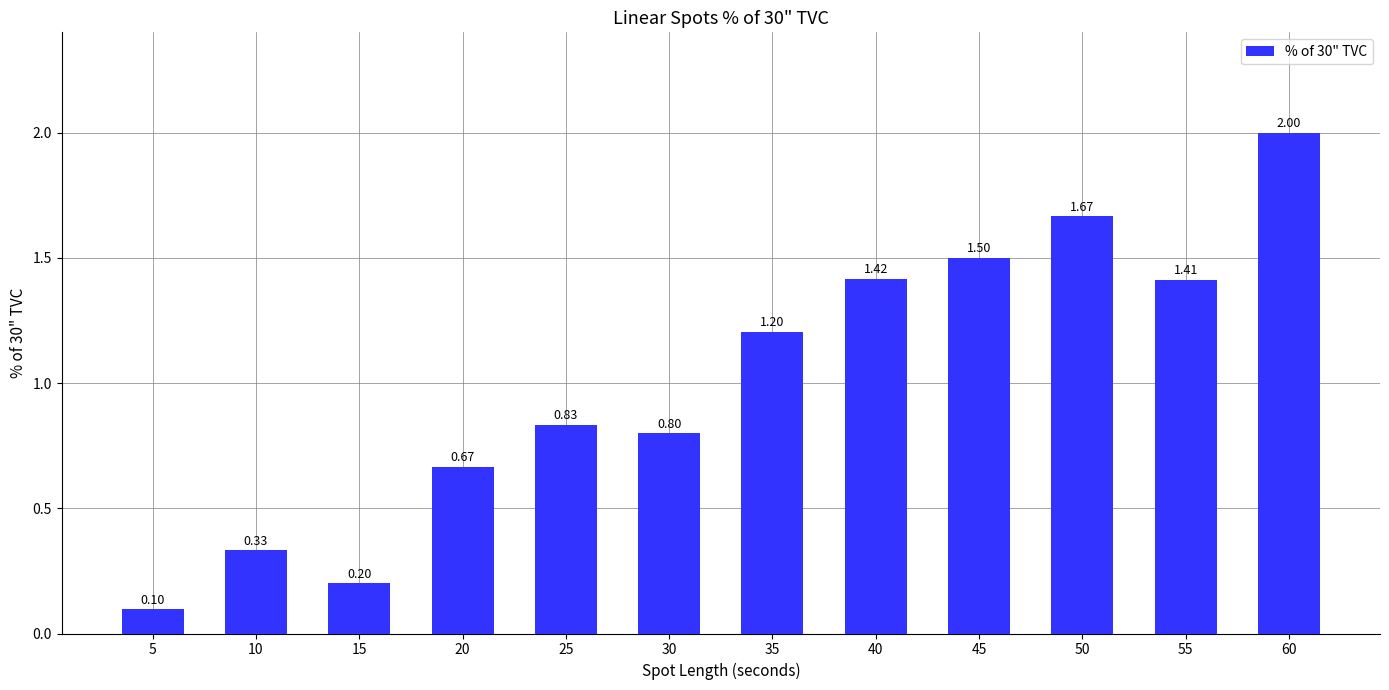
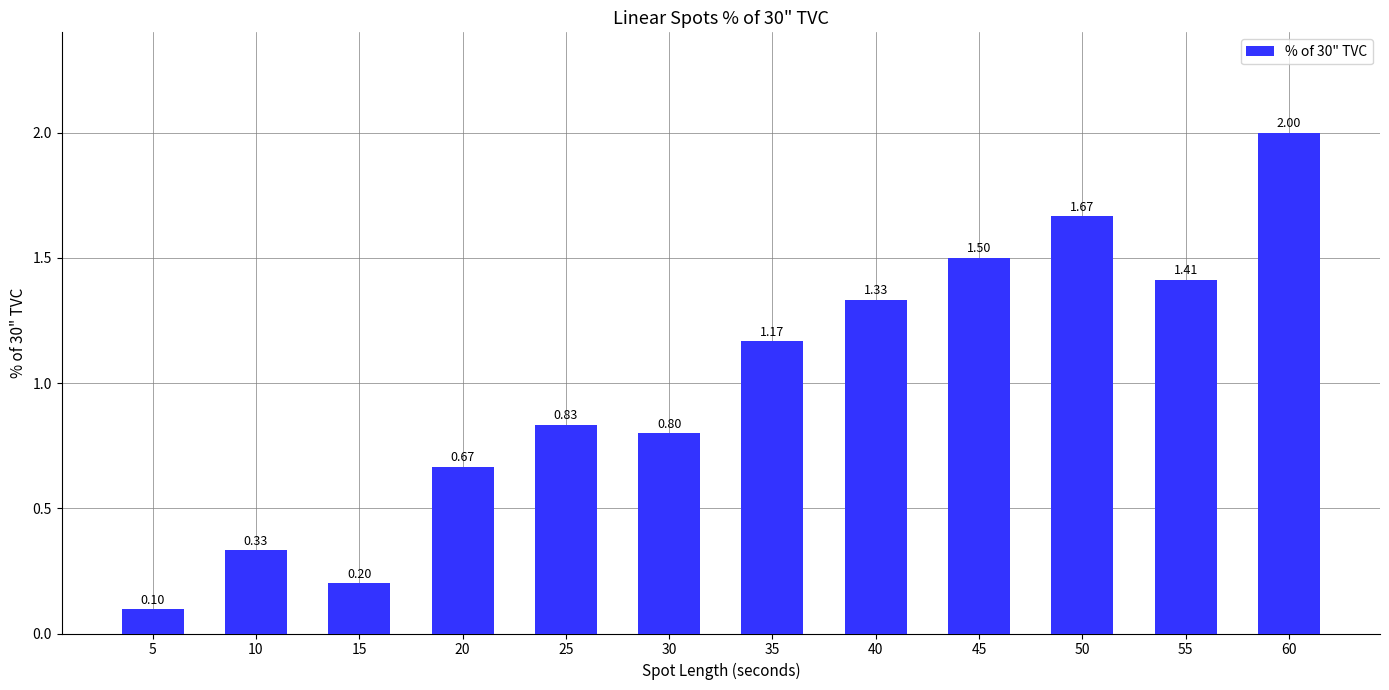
35: 1.20 -> 1.17
40: 1.42 -> 1.33
